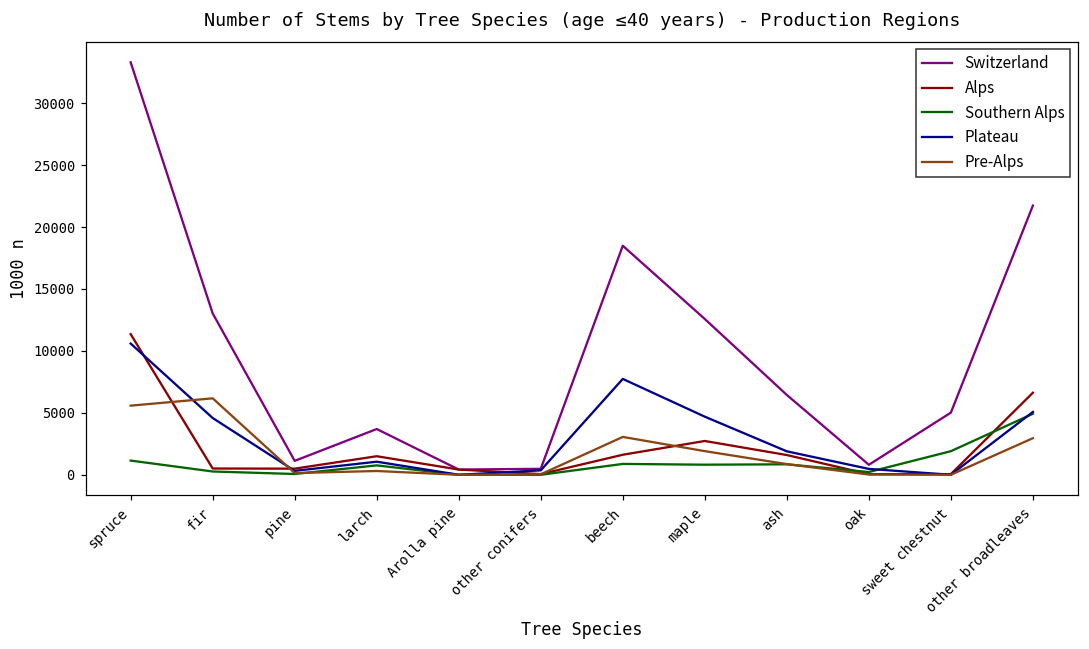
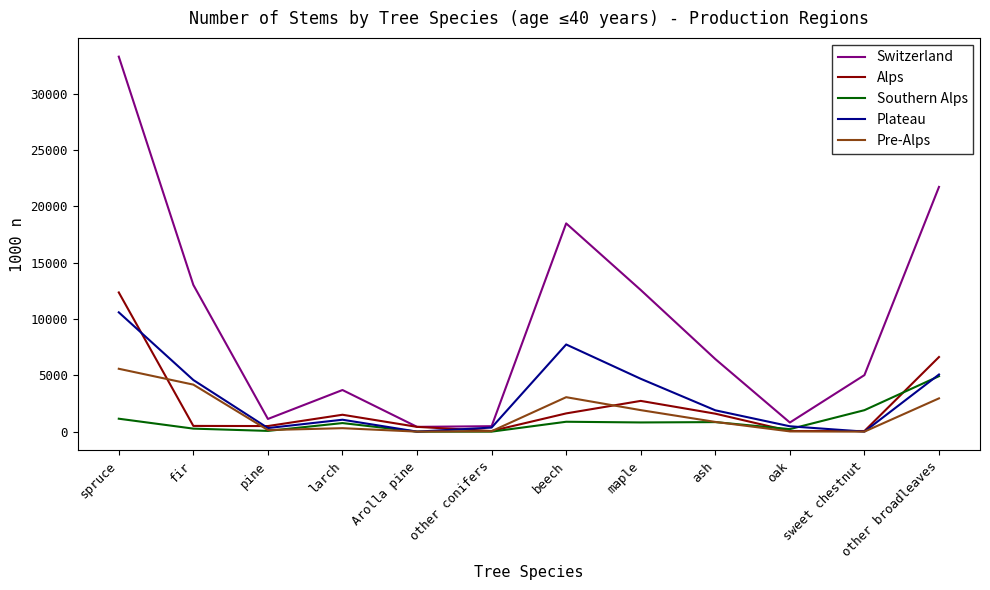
Alps, spruce: 11400 -> 12400
Pre-Alps, fir: 6200 -> 4200
